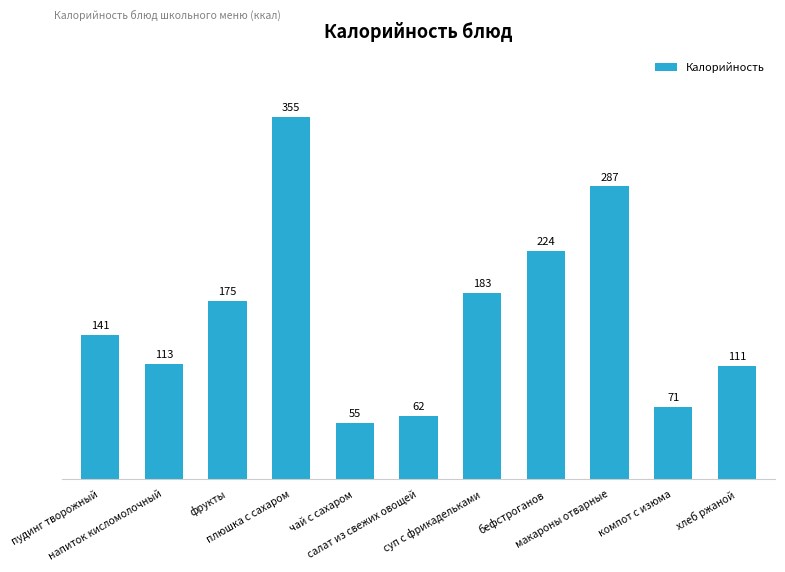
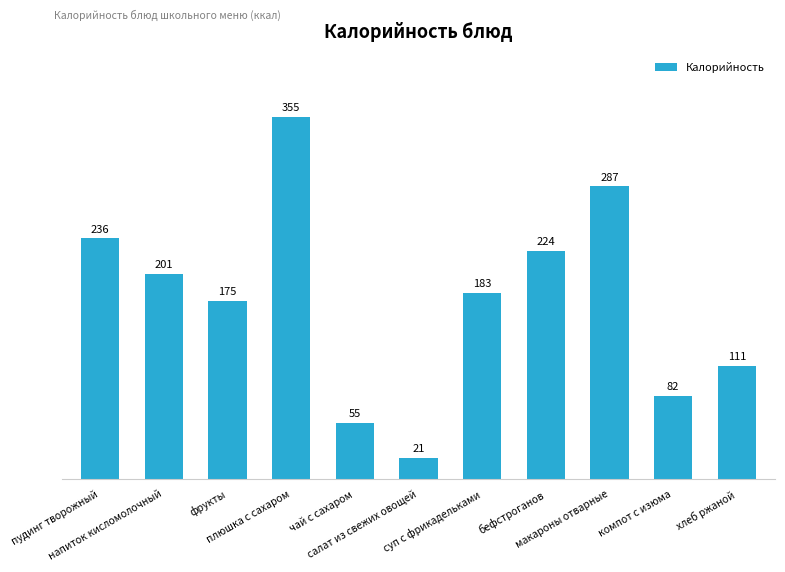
пудинг творожный: 141 -> 236
напиток кисломолочный: 113 -> 201
салат из свежих овощей: 62 -> 21
компот с изюма: 71 -> 82
